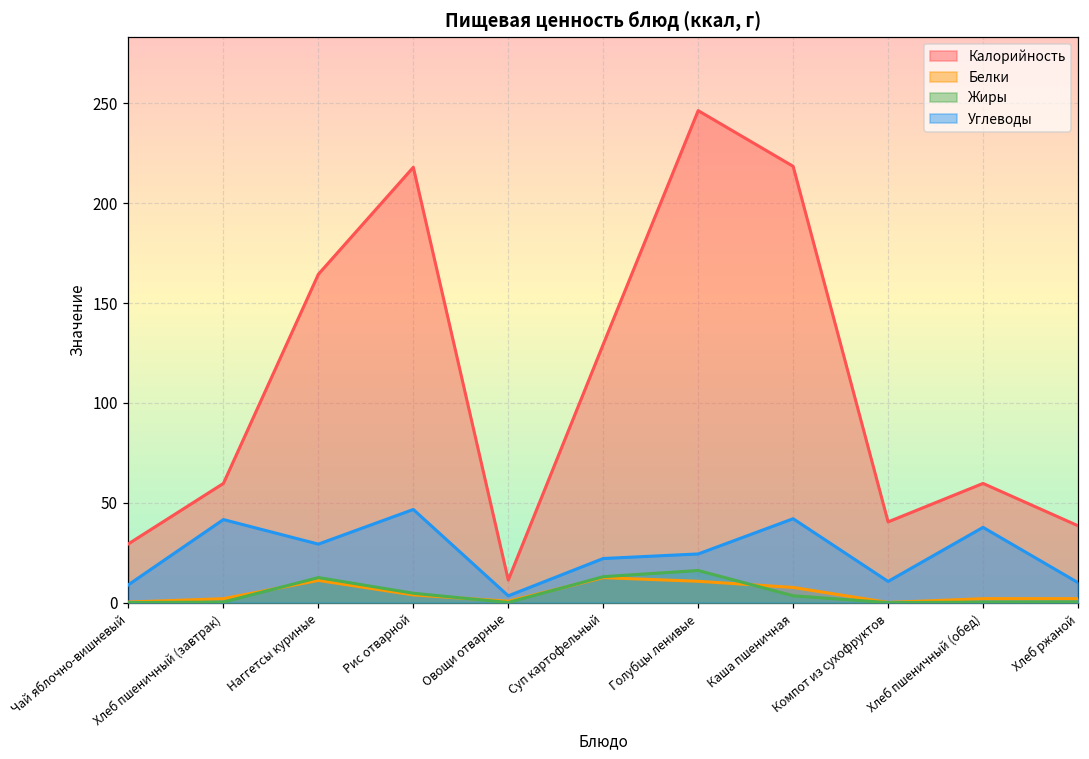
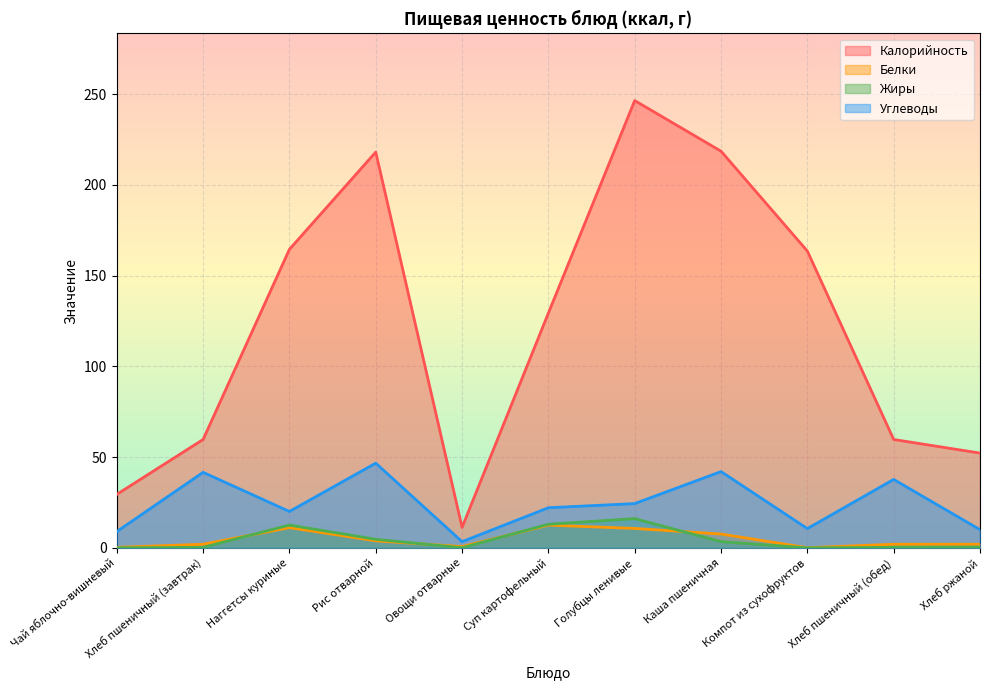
Углеводы, Наггетсы куриные: 29 -> 20
Калорийность, Компот из сухофруктов: 40 -> 163
Калорийность, Хлеб ржаной: 39 -> 52
